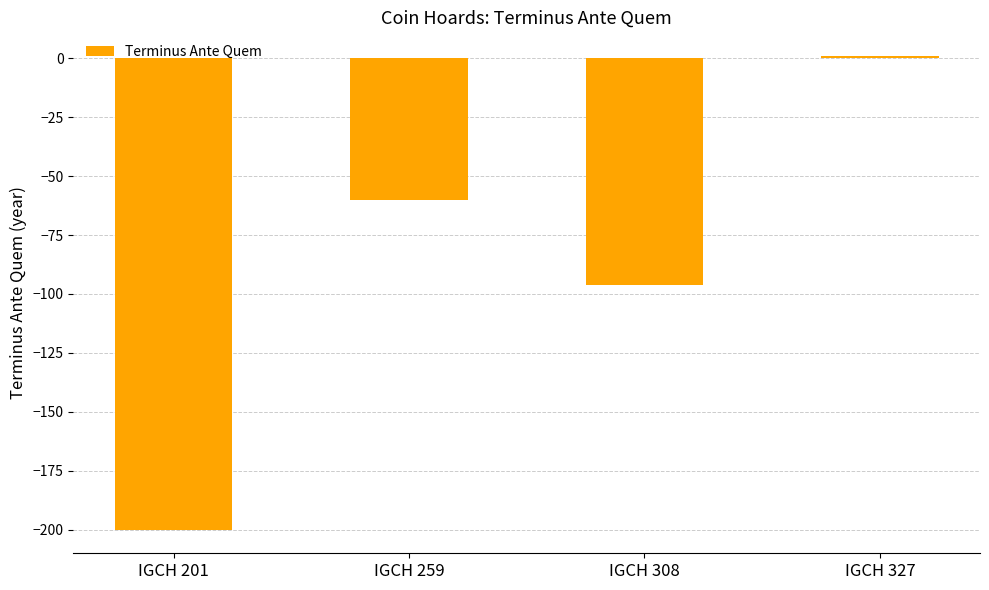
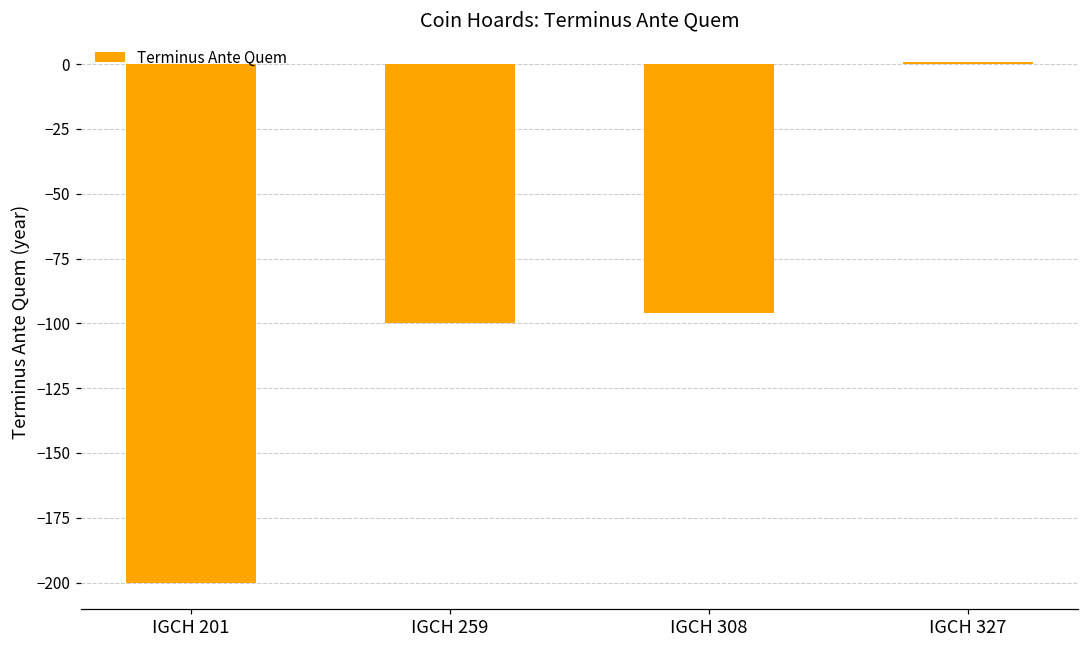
IGCH 259: -60 -> -100
